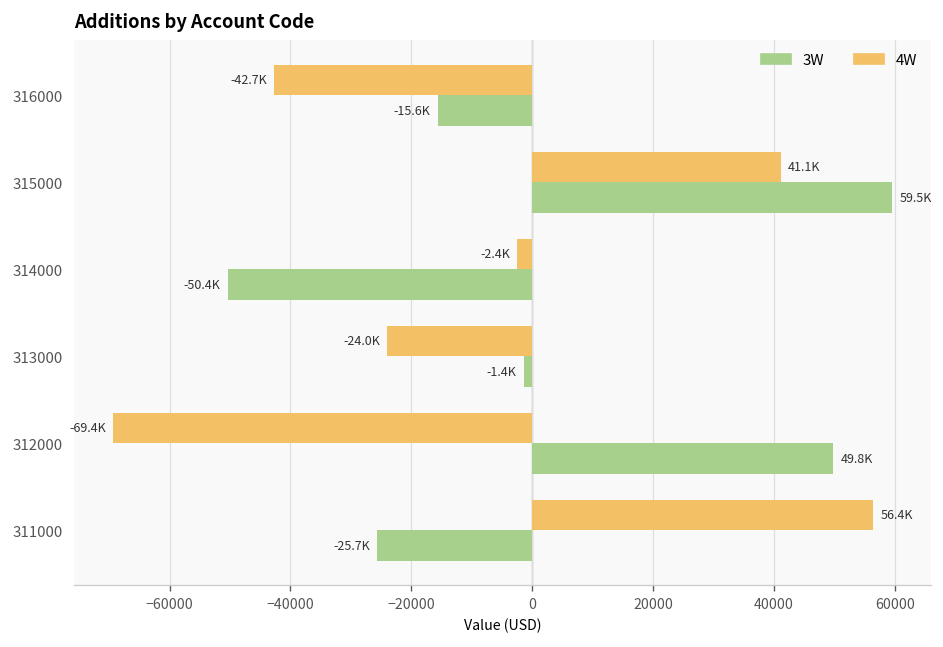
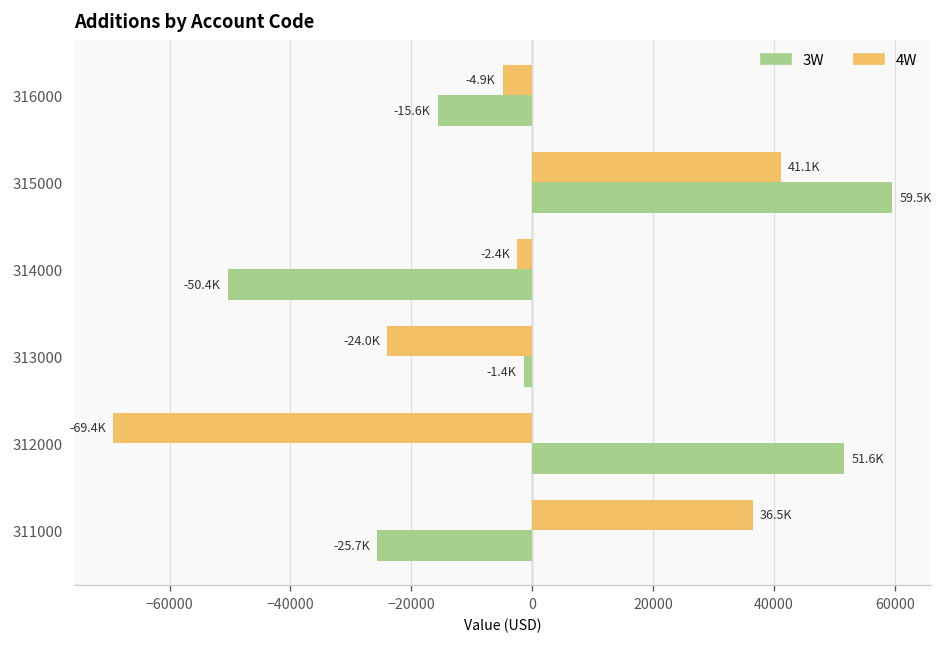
4W, 316000: -42.7K -> -4.9K
3W, 312000: 49.8K -> 51.6K
4W, 311000: 56.4K -> 36.5K
